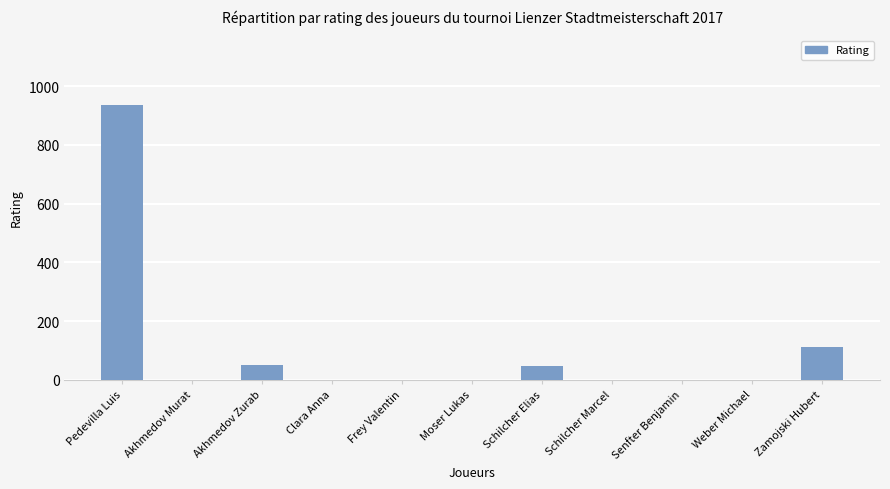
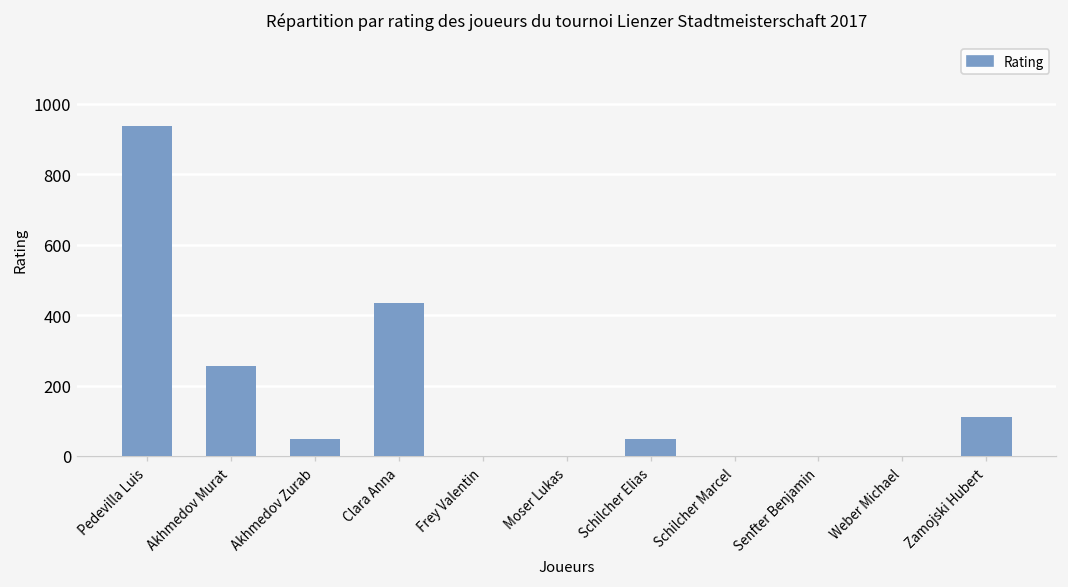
Akhmedov Murat: 0 -> 250
Clara Anna: 0 -> 440
